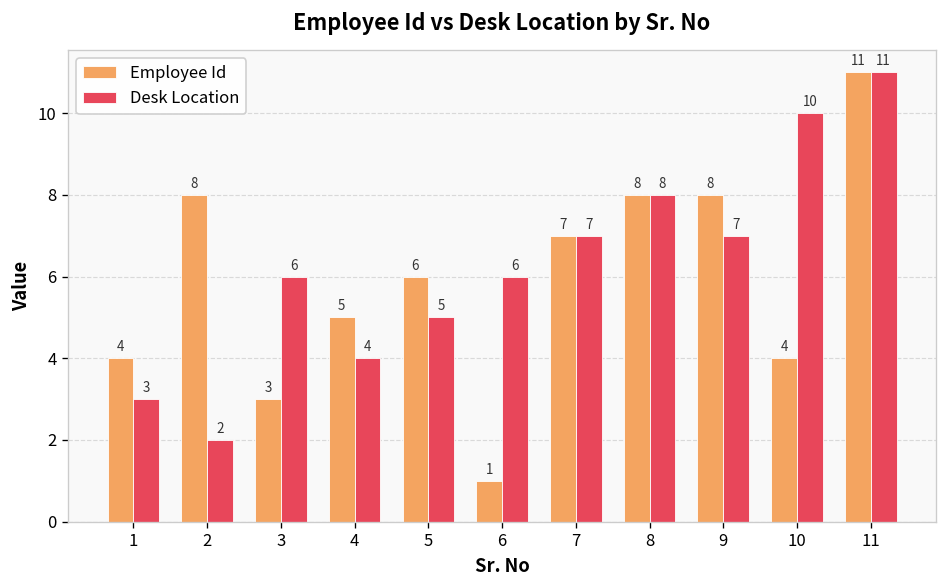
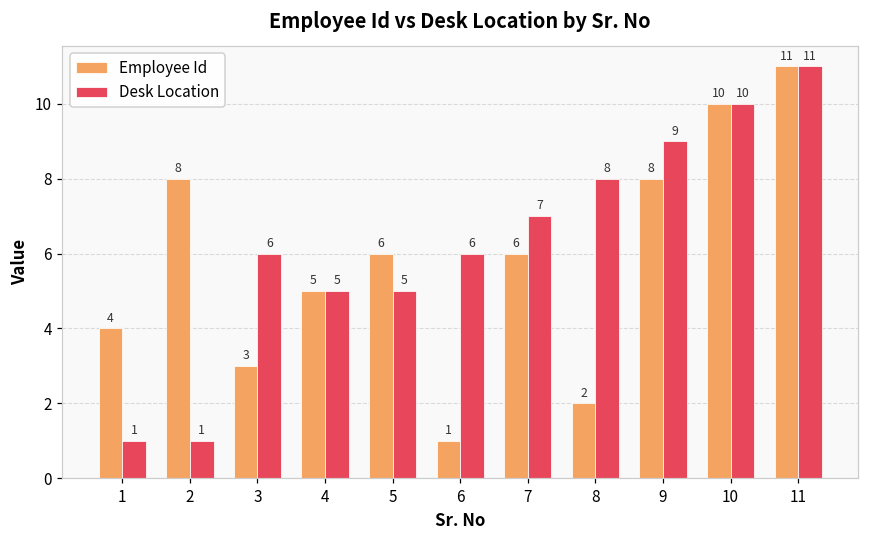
Desk Location, 1: 3 -> 1
Desk Location, 2: 2 -> 1
Desk Location, 4: 4 -> 5
Employee Id, 7: 7 -> 6
Employee Id, 8: 8 -> 2
Desk Location, 9: 7 -> 9
Employee Id, 10: 4 -> 10
